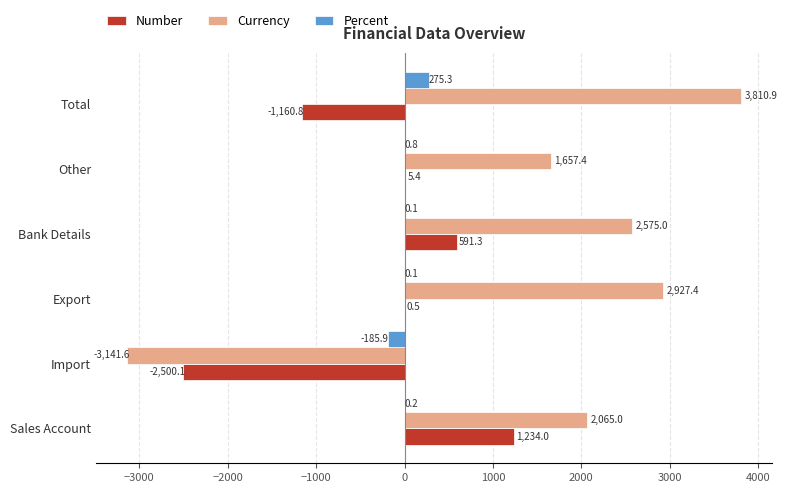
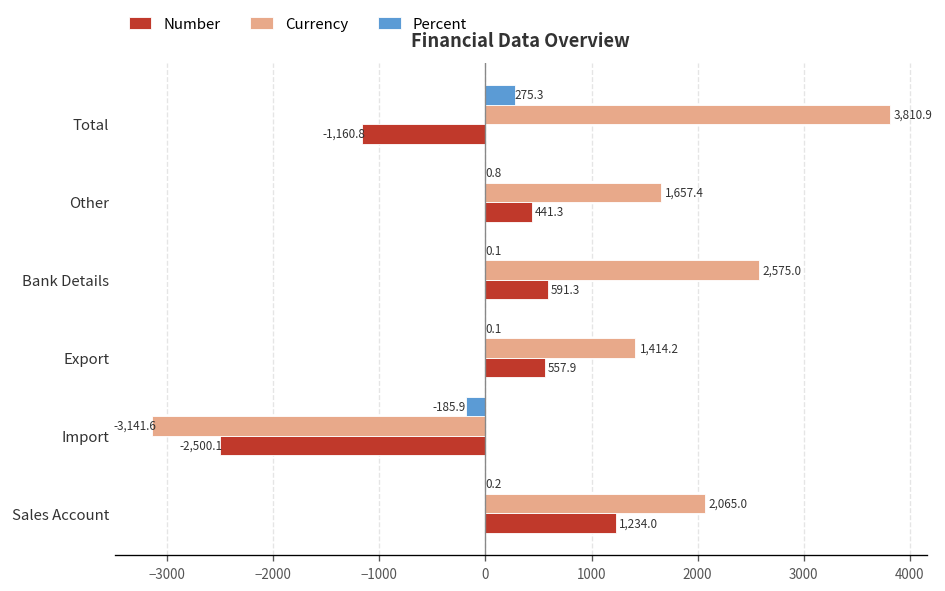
Number, Other: 5.4 -> 441.3
Currency, Export: 2,927.4 -> 1,414.2
Number, Export: 0.5 -> 557.9
